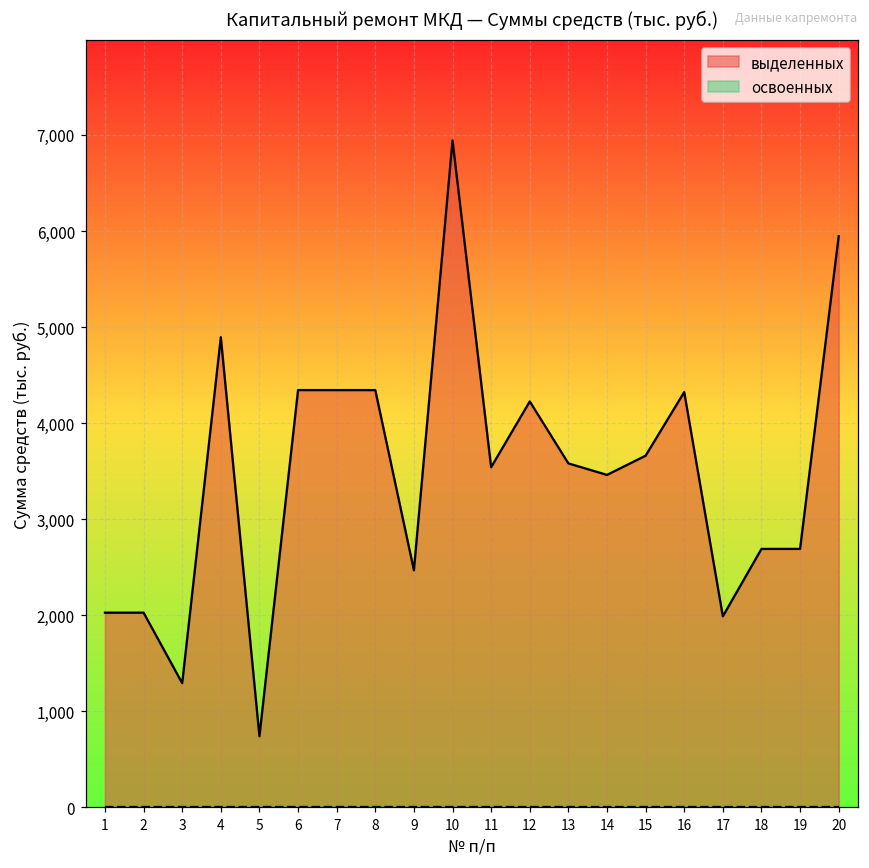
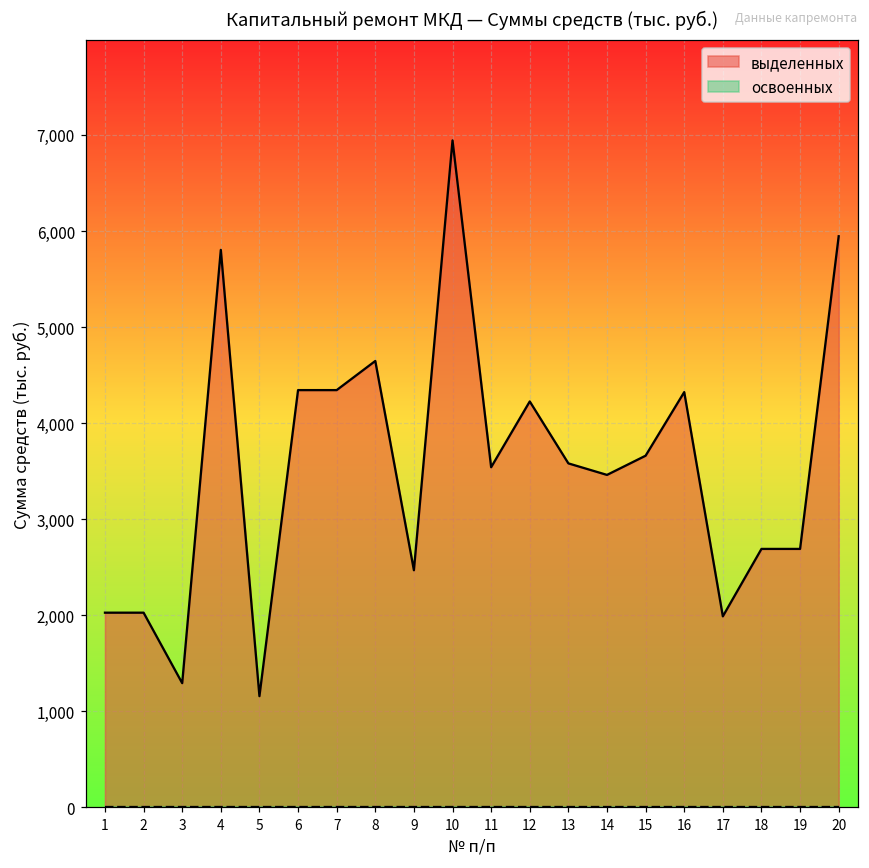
выделенных, 4: 4,900 -> 5,800
выделенных, 5: 700 -> 1,200
выделенных, 8: 4,300 -> 4,600
